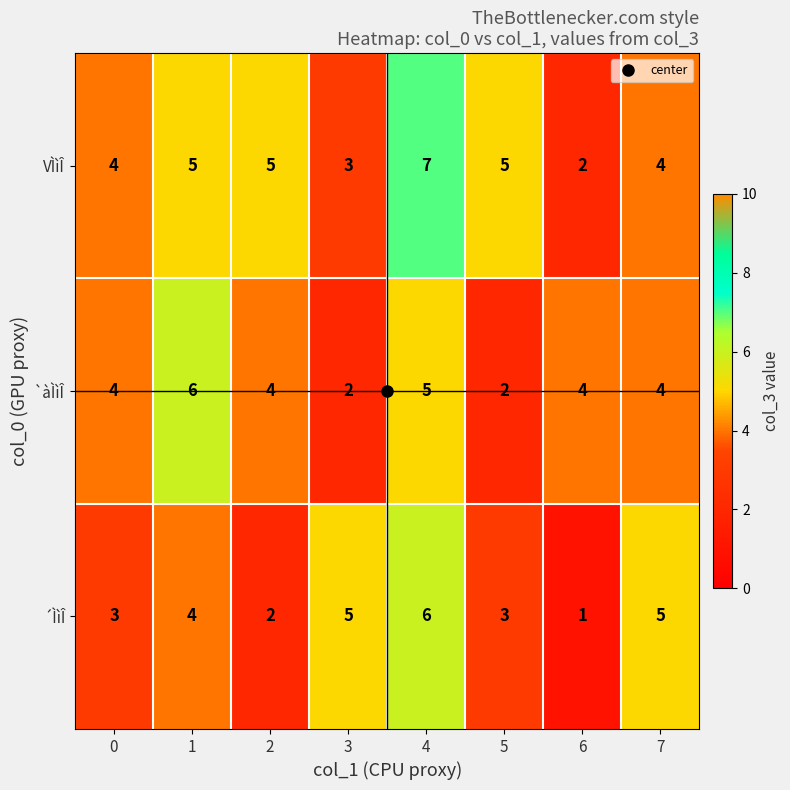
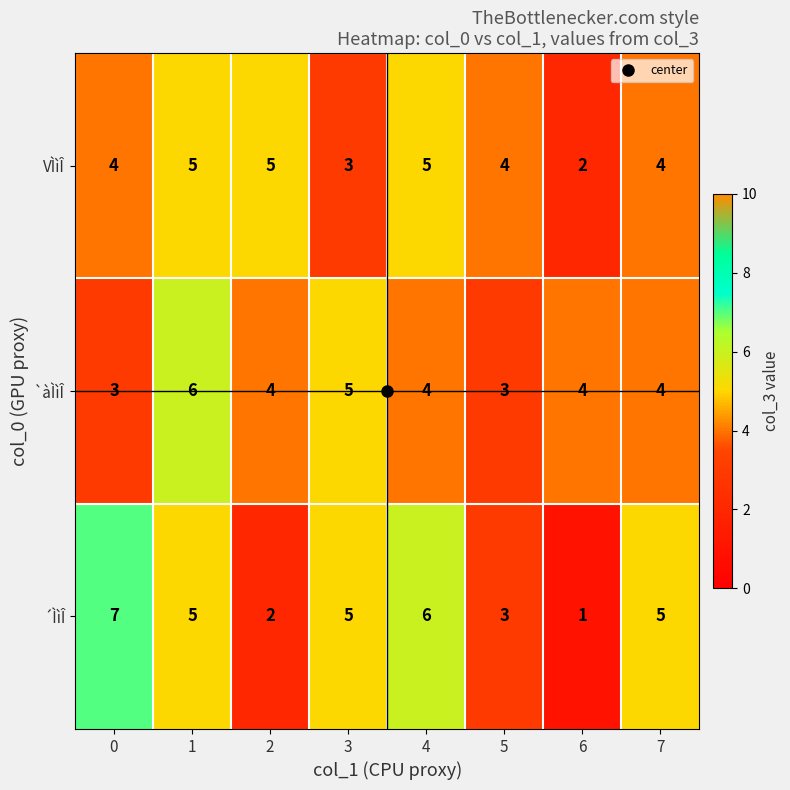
VÌìÎ, 4: 7 -> 5
VÌìÎ, 5: 5 -> 4
`àÌìÎ, 0: 4 -> 3
`àÌìÎ, 3: 2 -> 5
`àÌìÎ, 4: 5 -> 4
`àÌìÎ, 5: 2 -> 3
´ÌìÎ, 0: 3 -> 7
´ÌìÎ, 1: 4 -> 5
